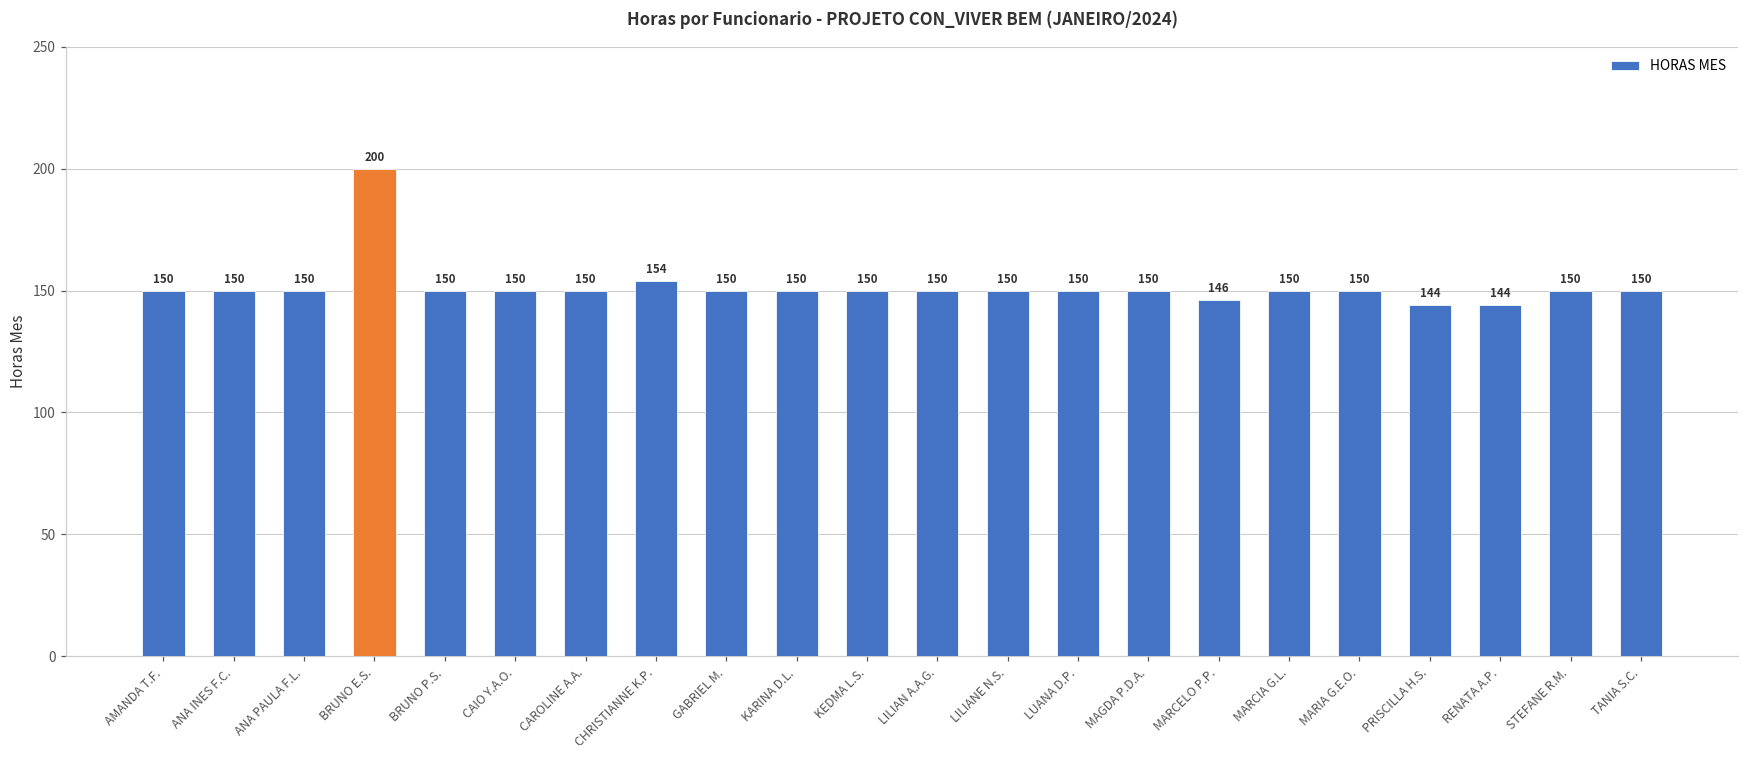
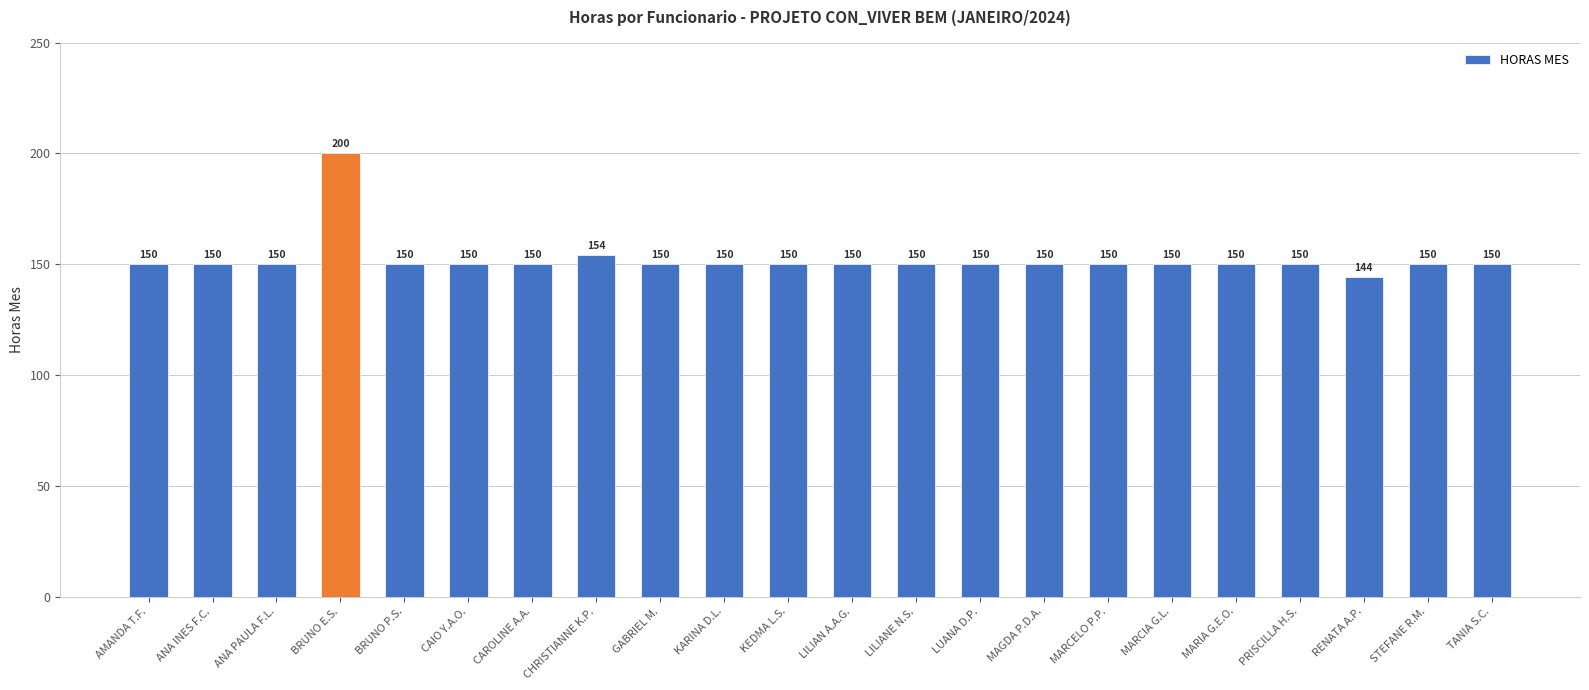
MARCELO P.P.: 146 -> 150
PRISCILLA H.S.: 144 -> 150
